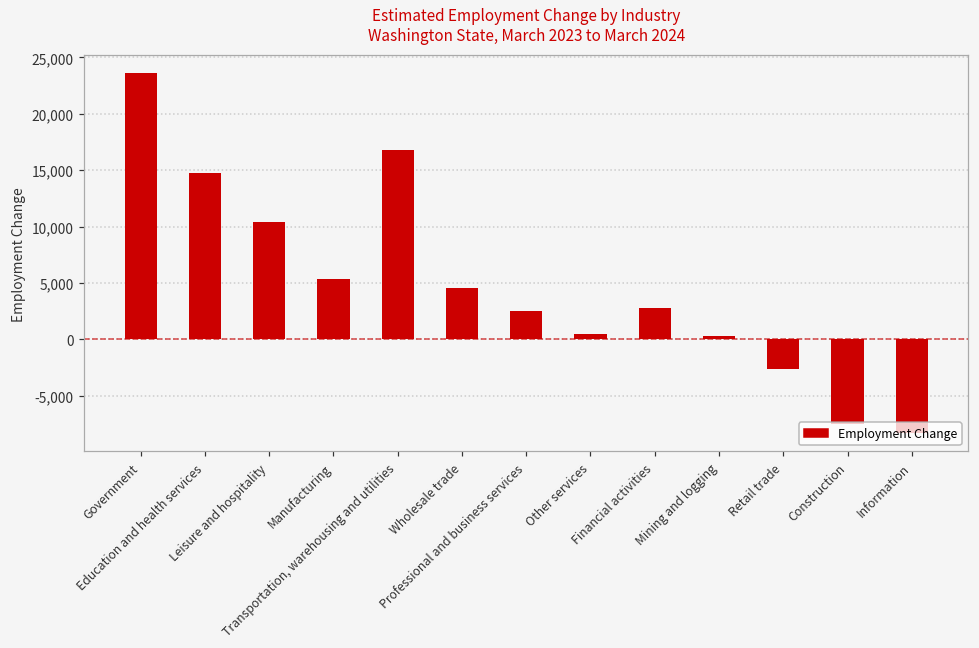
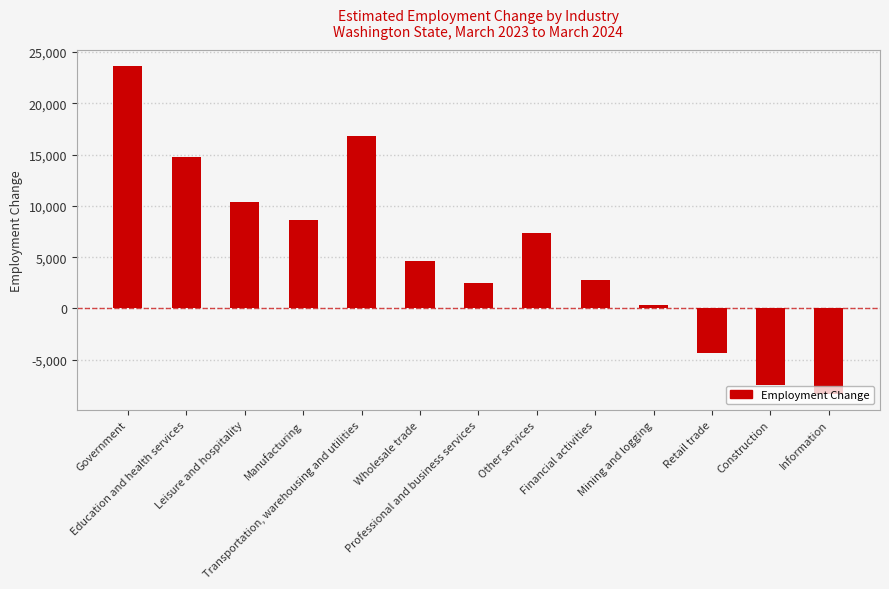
Manufacturing: 5,300 -> 8,600
Other services: 500 -> 7,400
Retail trade: -2,600 -> -4,300
